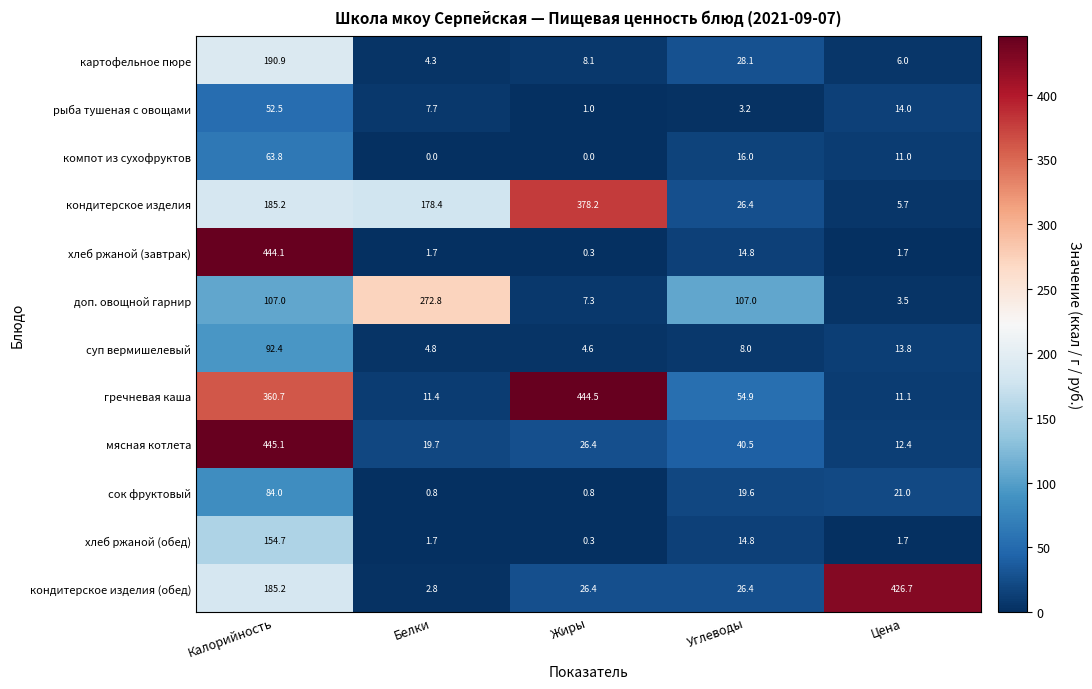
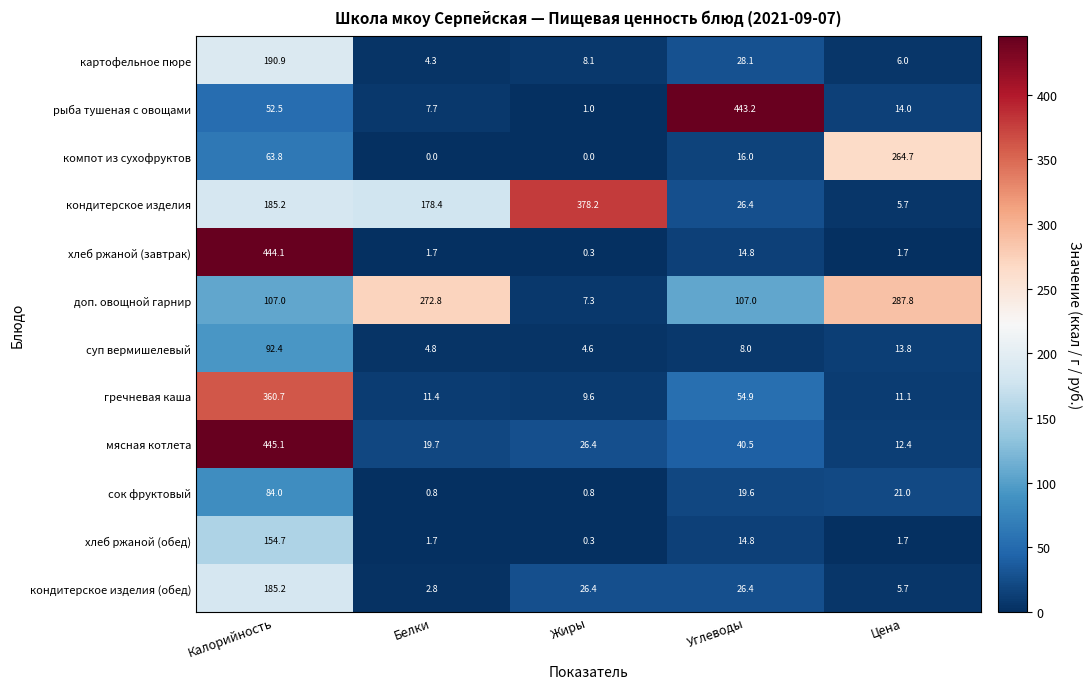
рыба тушеная с овощами, Углеводы: 3.2 -> 443.2
компот из сухофруктов, Цена: 11.0 -> 264.7
доп. овощной гарнир, Цена: 3.5 -> 287.8
гречневая каша, Жиры: 444.5 -> 9.6
кондитерское изделия (обед), Цена: 426.7 -> 5.7
